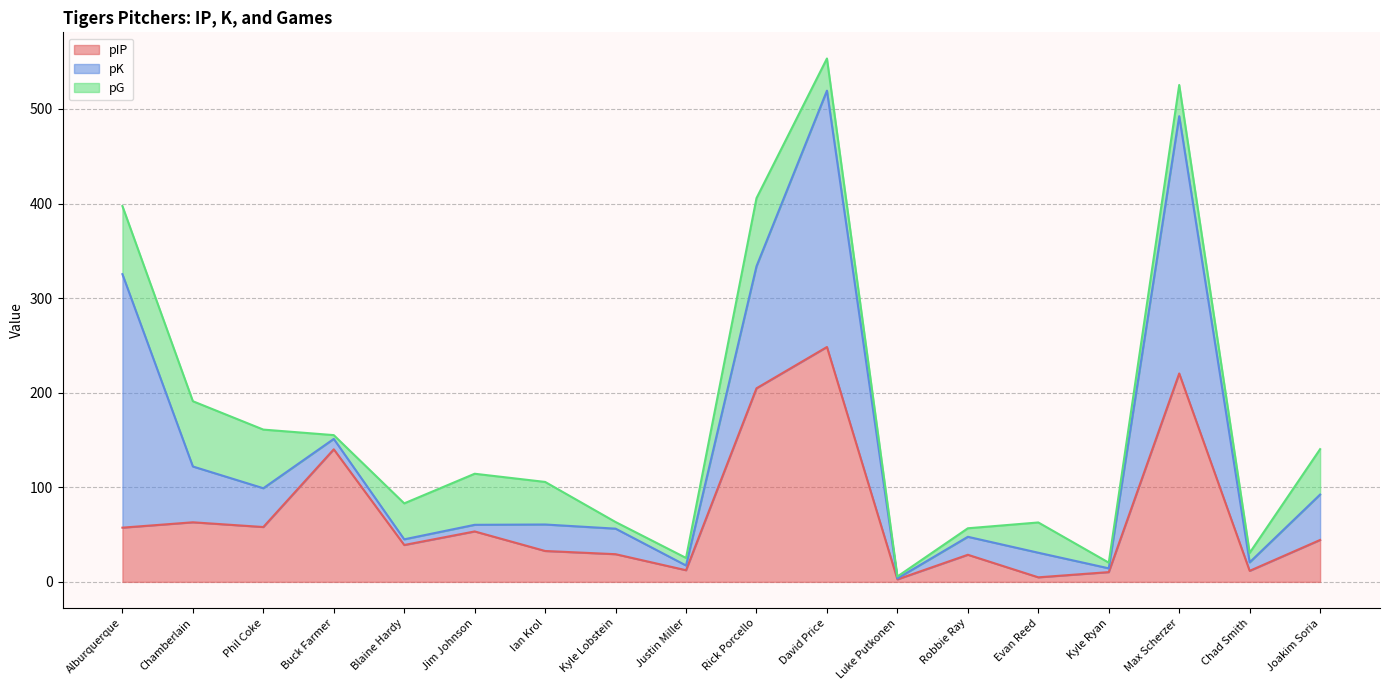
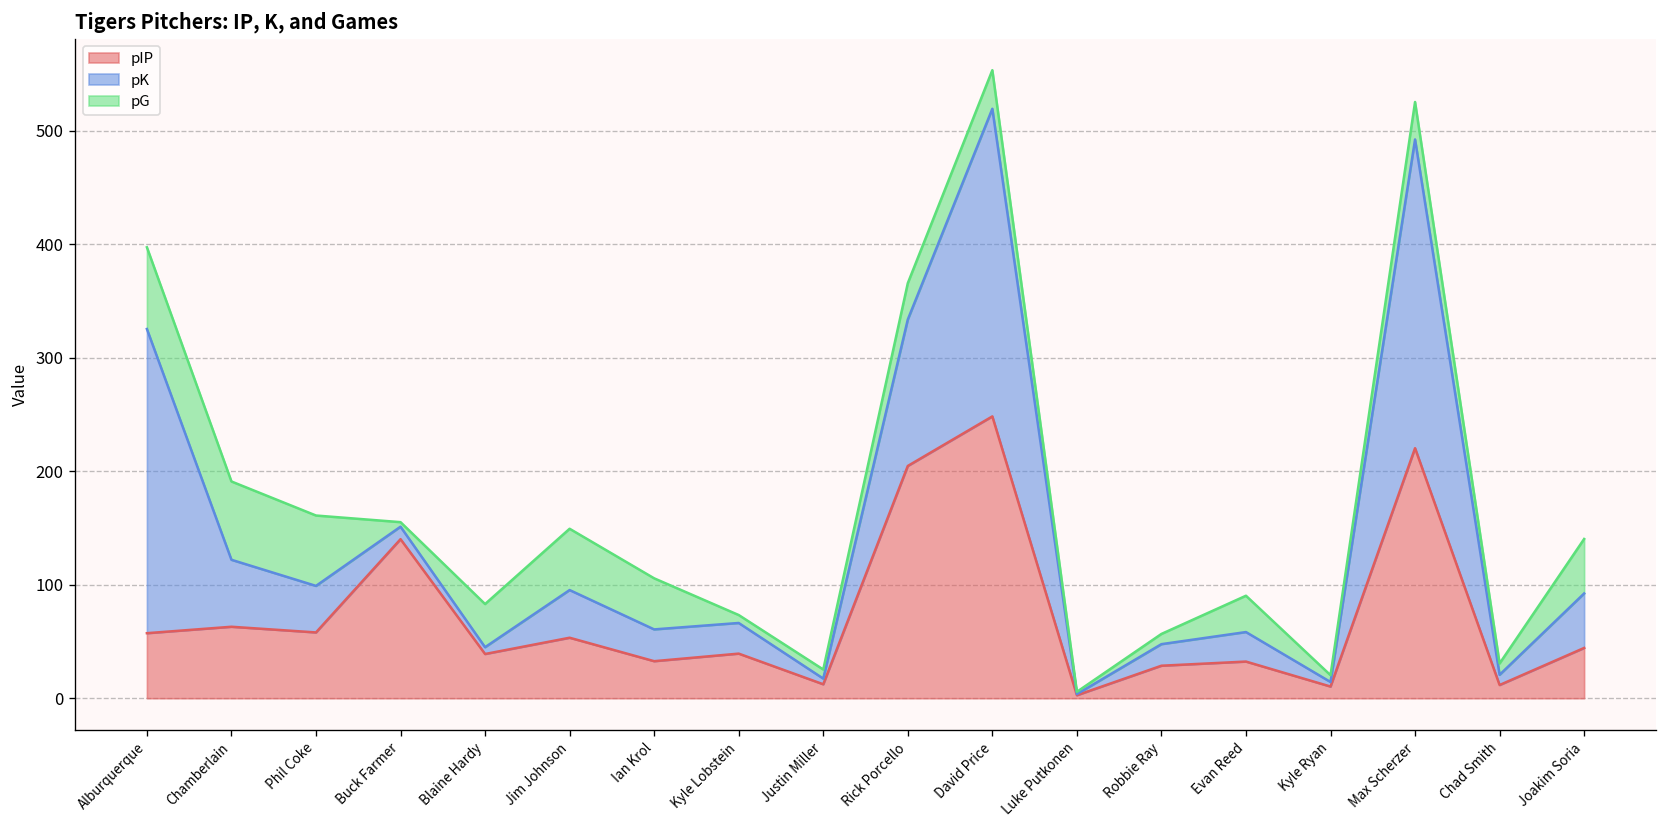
pK, Jim Johnson: 10 -> 40
pIP, Kyle Lobstein: 30 -> 40
pG, Rick Porcello: 70 -> 30
pIP, Evan Reed: 0 -> 30
